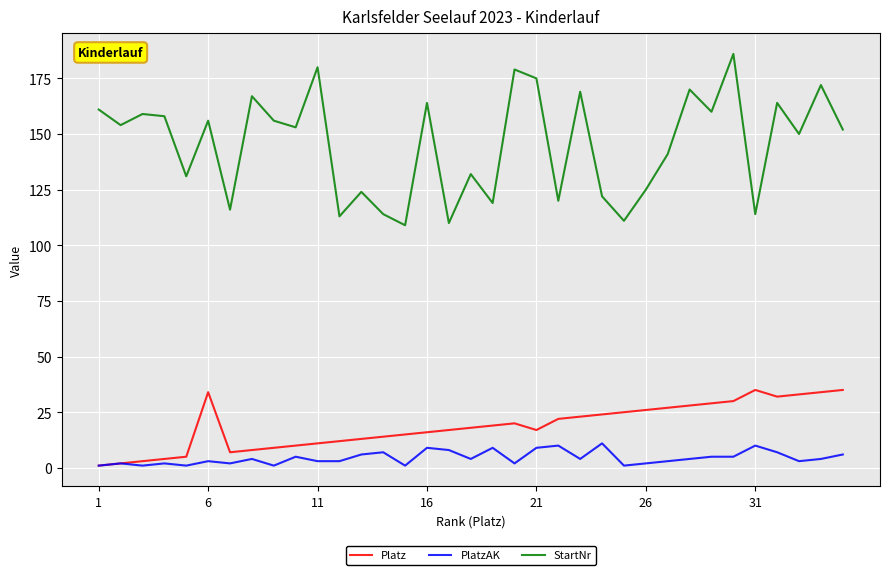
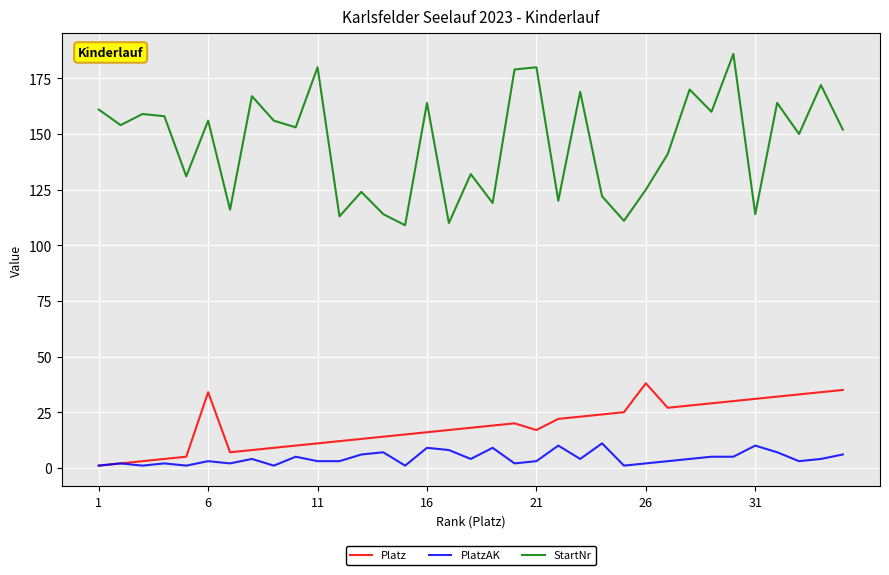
PlatzAK, 21: 9 -> 3
StartNr, 21: 175 -> 180
Platz, 26: 26 -> 38
Platz, 31: 35 -> 31
